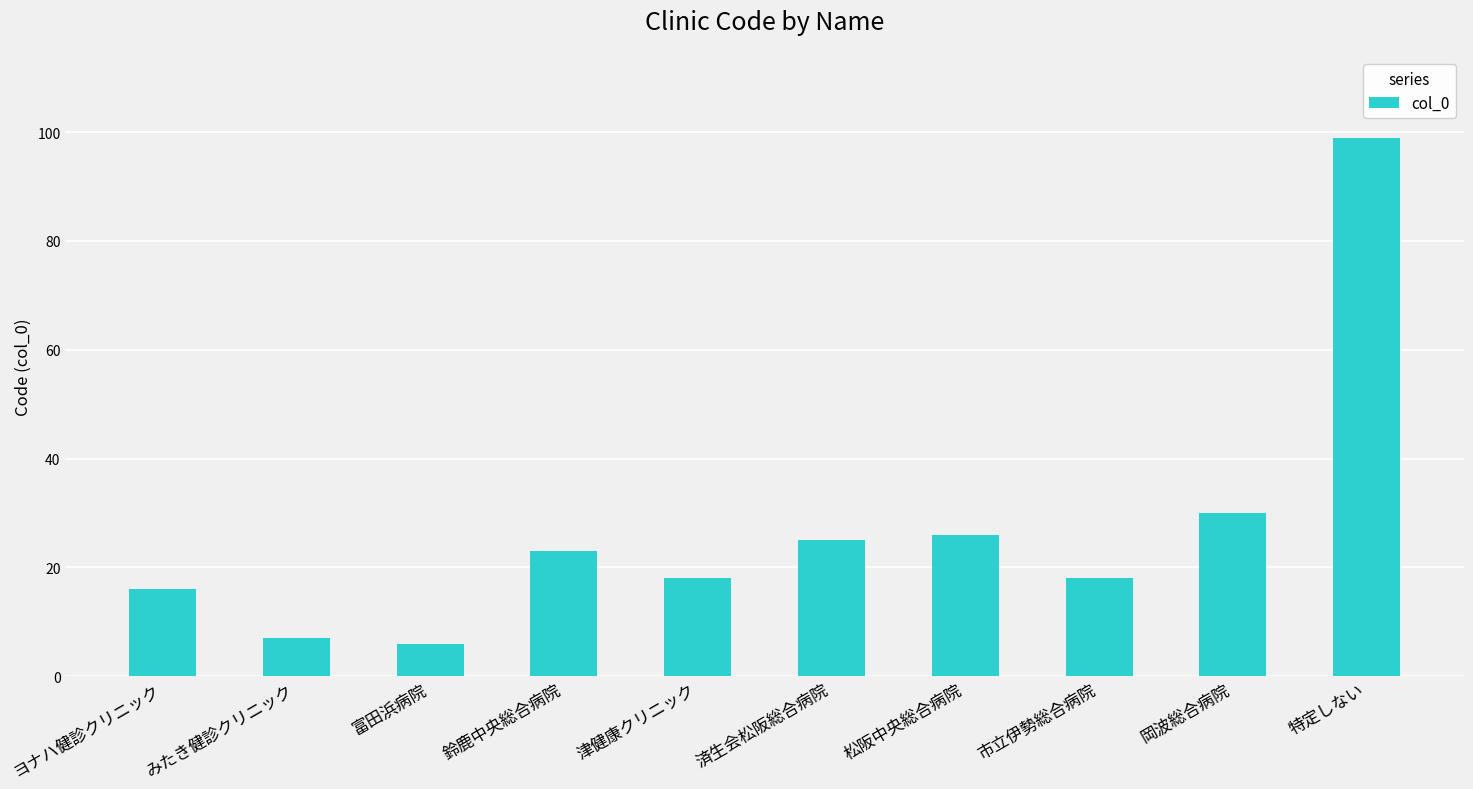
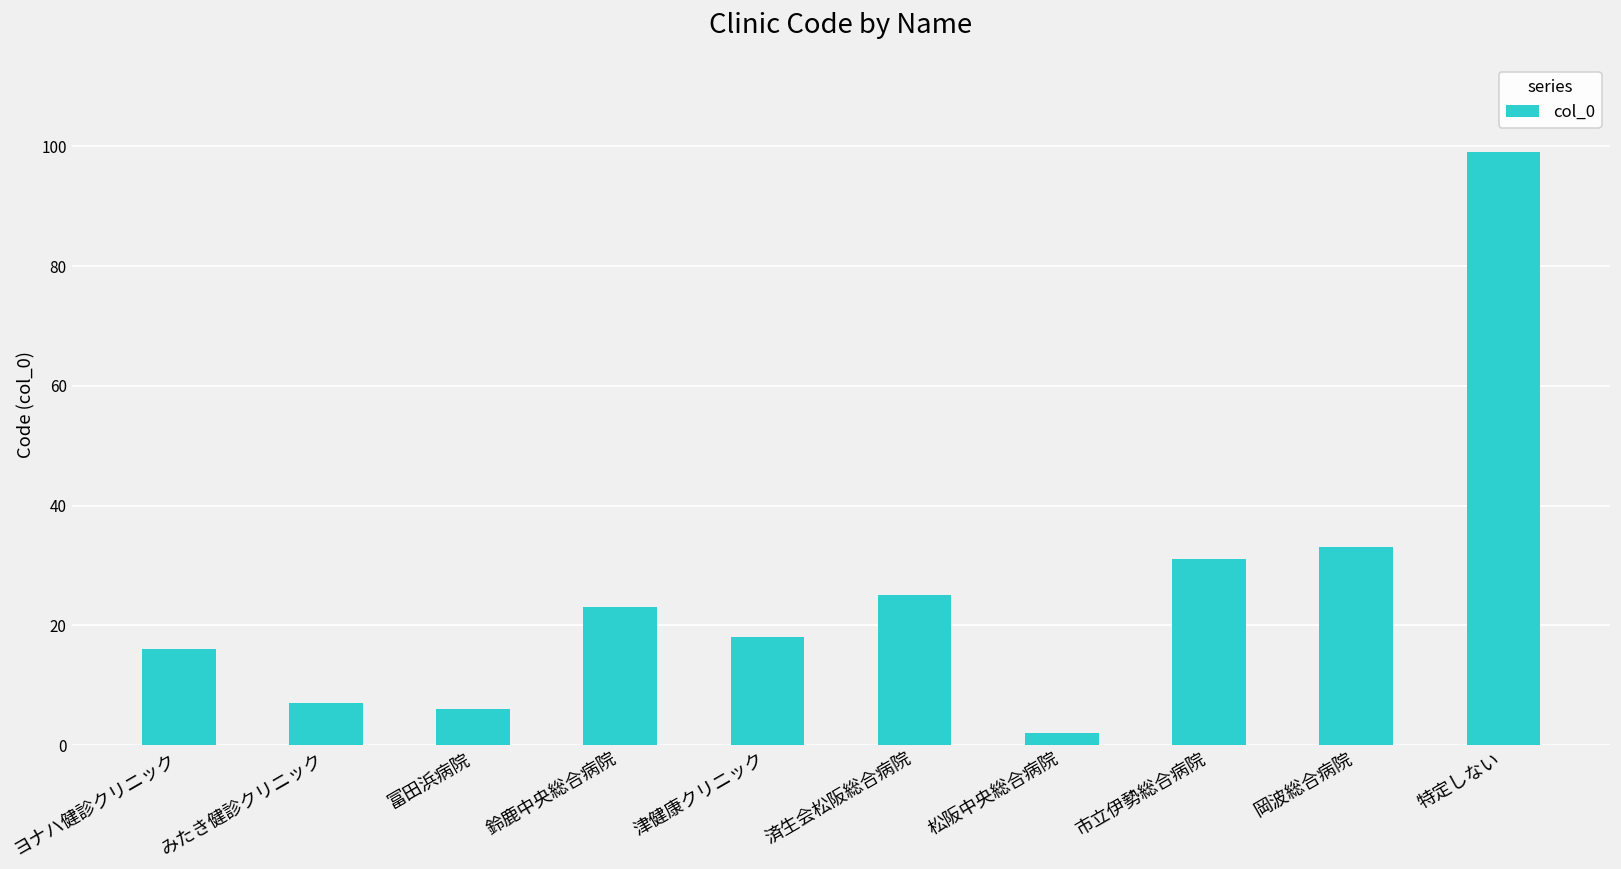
松阪中央総合病院: 26 -> 2
市立伊勢総合病院: 18 -> 31
岡波総合病院: 30 -> 33
